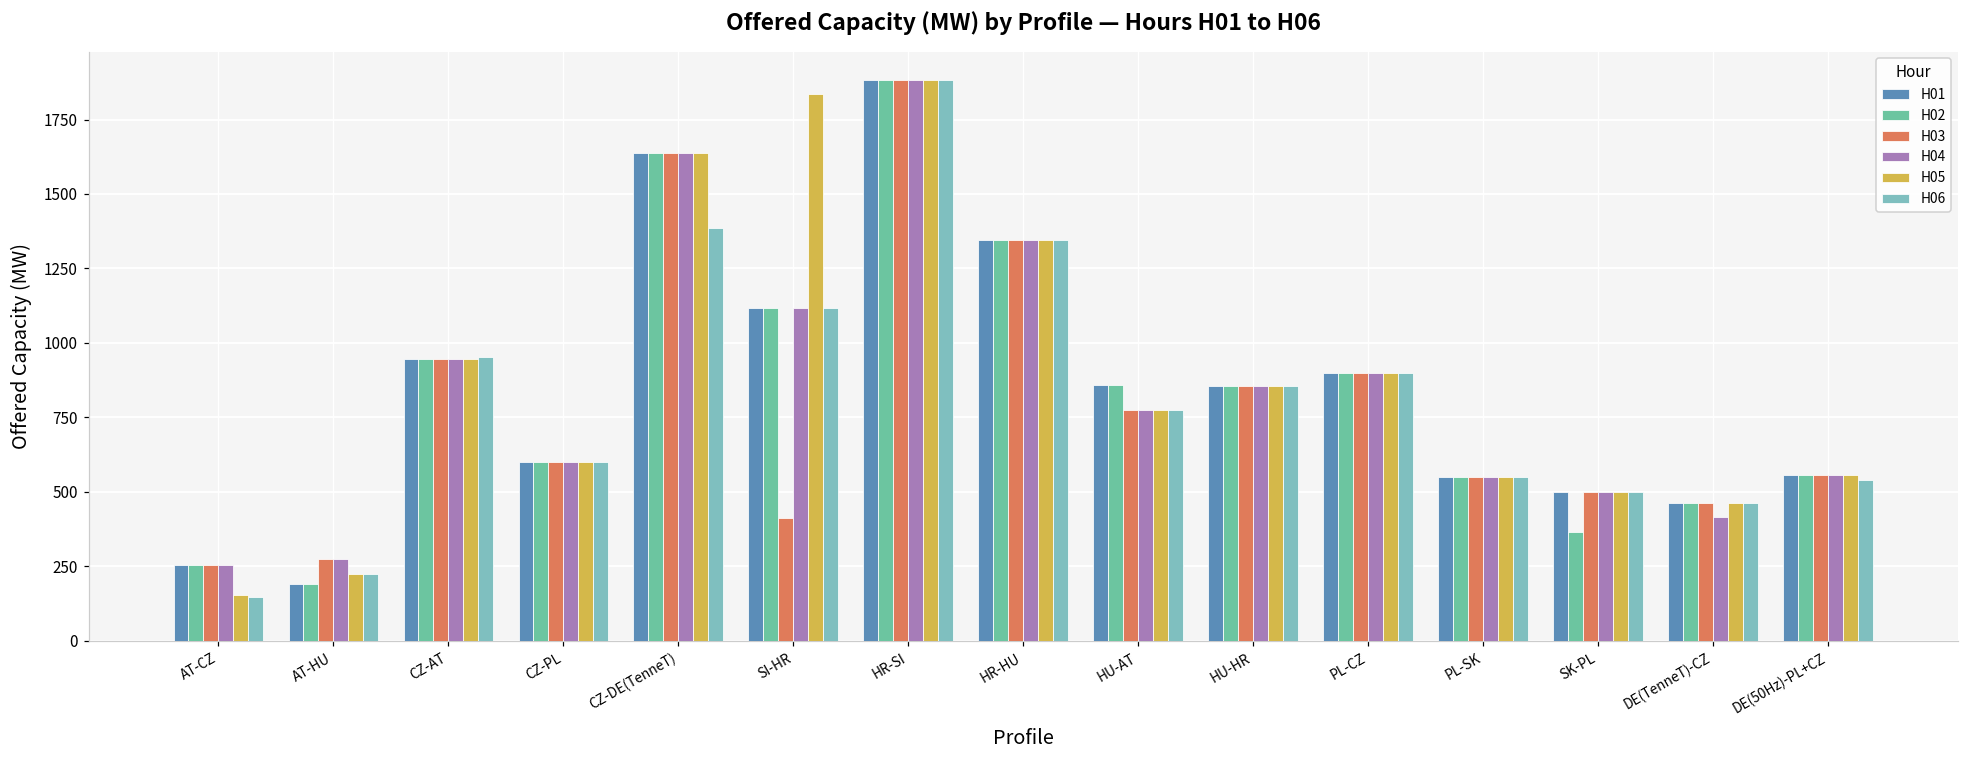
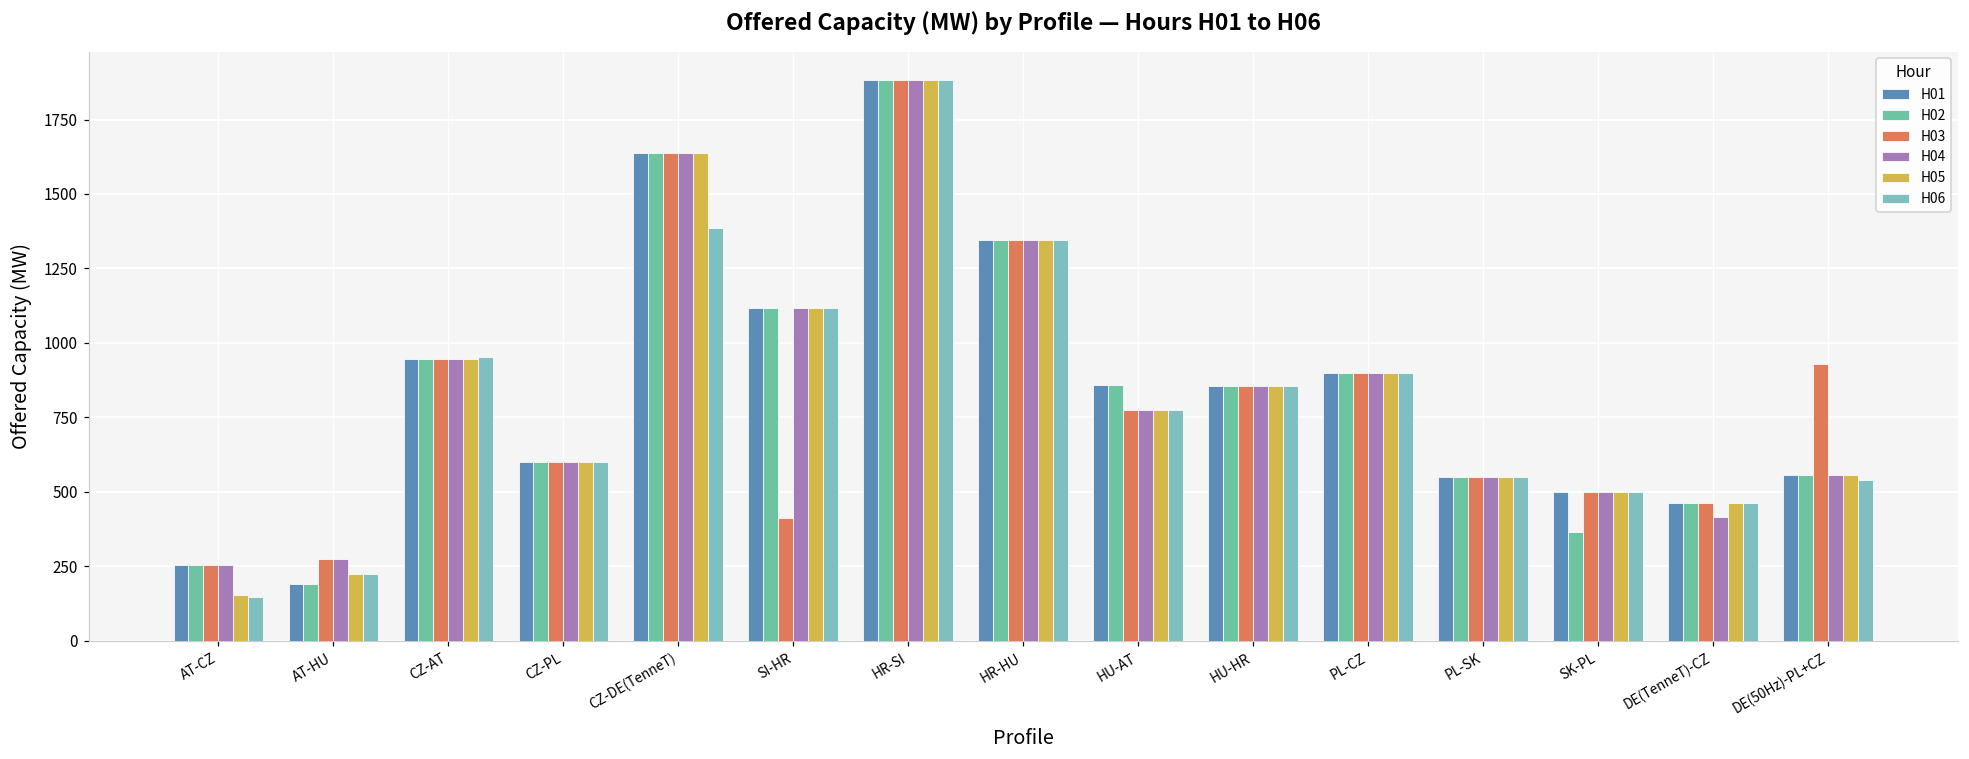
H05, SI-HR: 1840 -> 1120
H03, DE(50Hz)-PL+CZ: 560 -> 930
